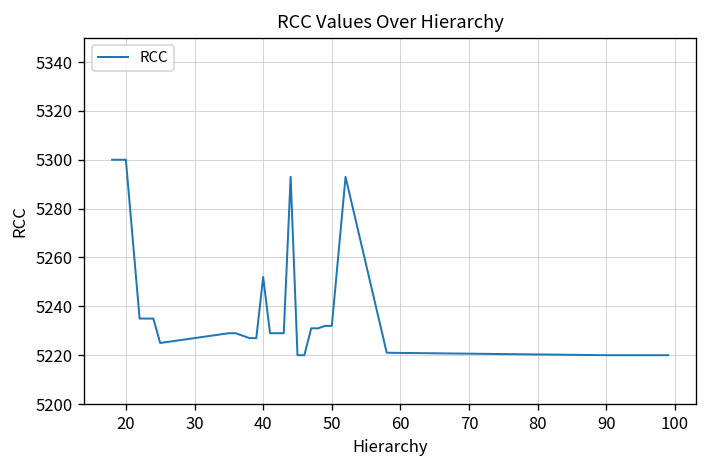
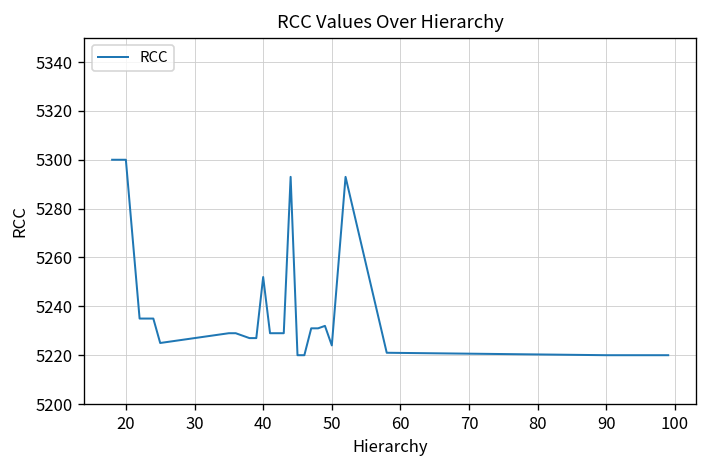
50: 5232 -> 5224
